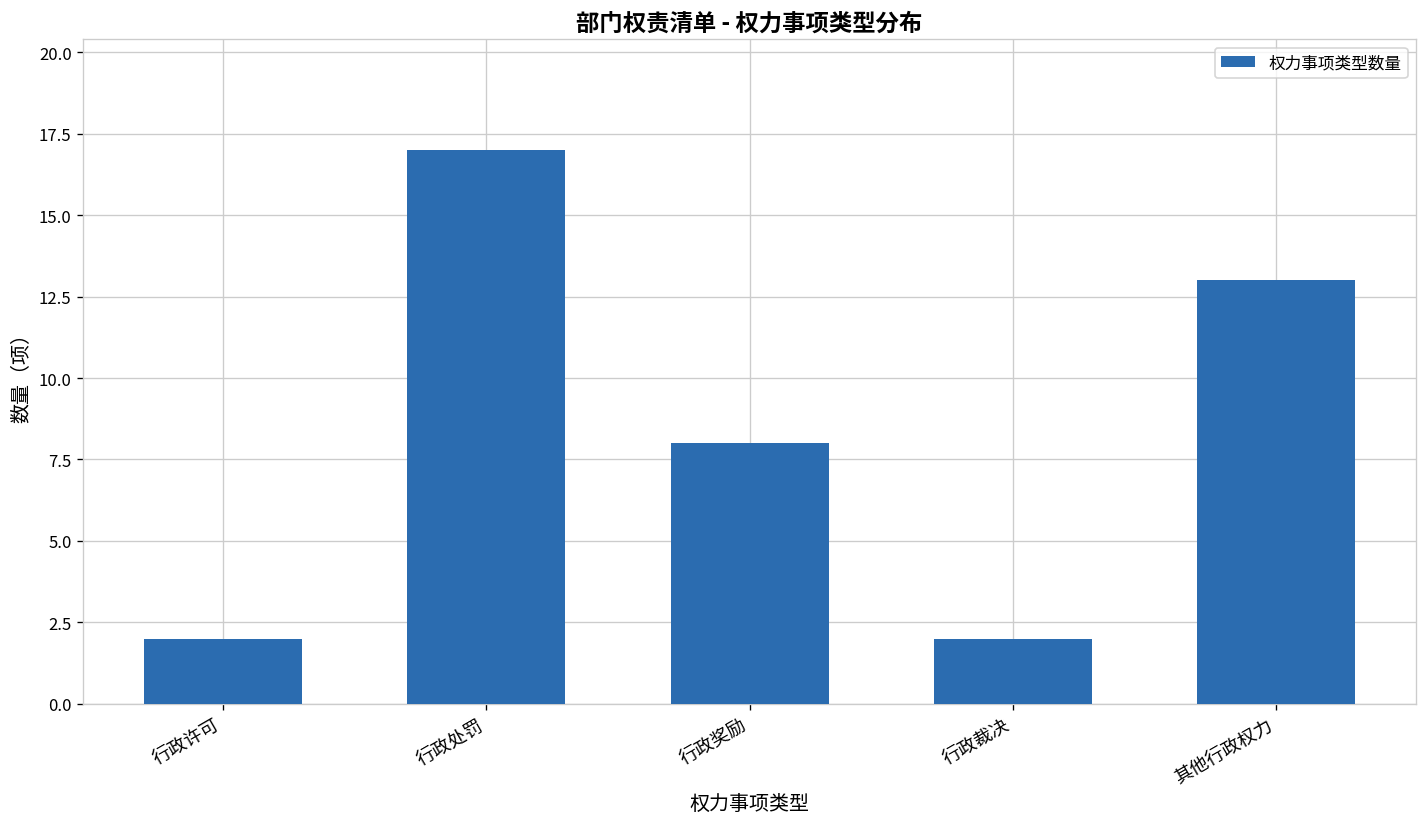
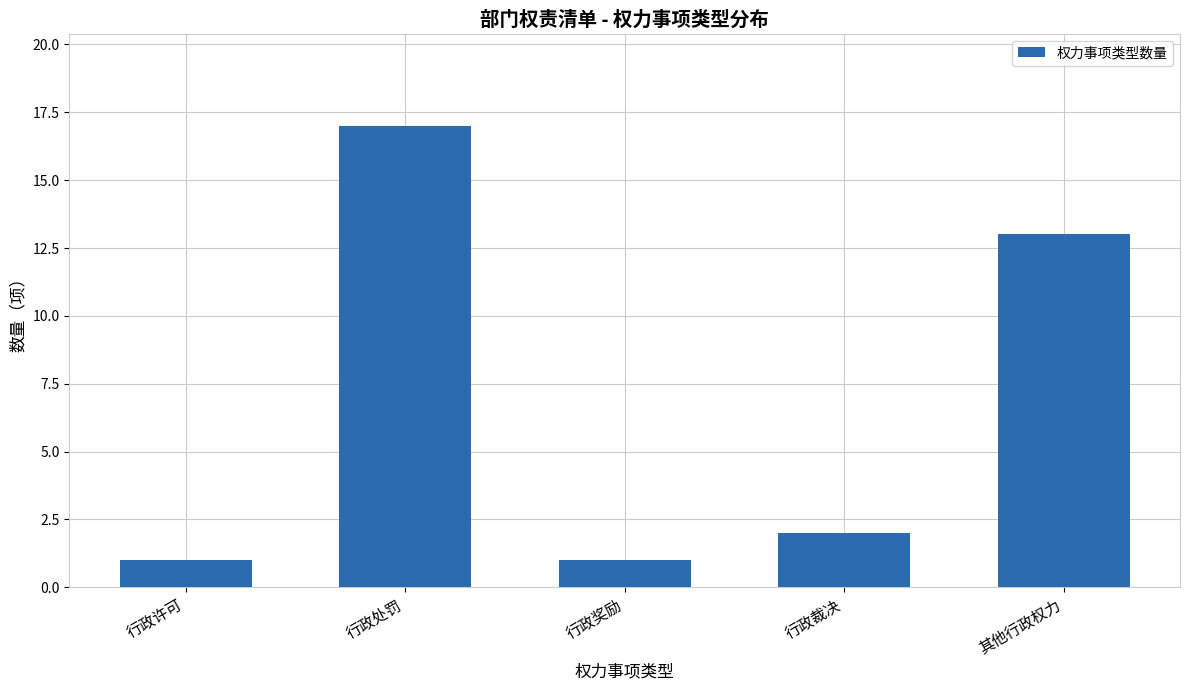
行政许可: 2 -> 1
行政奖励: 8 -> 1
